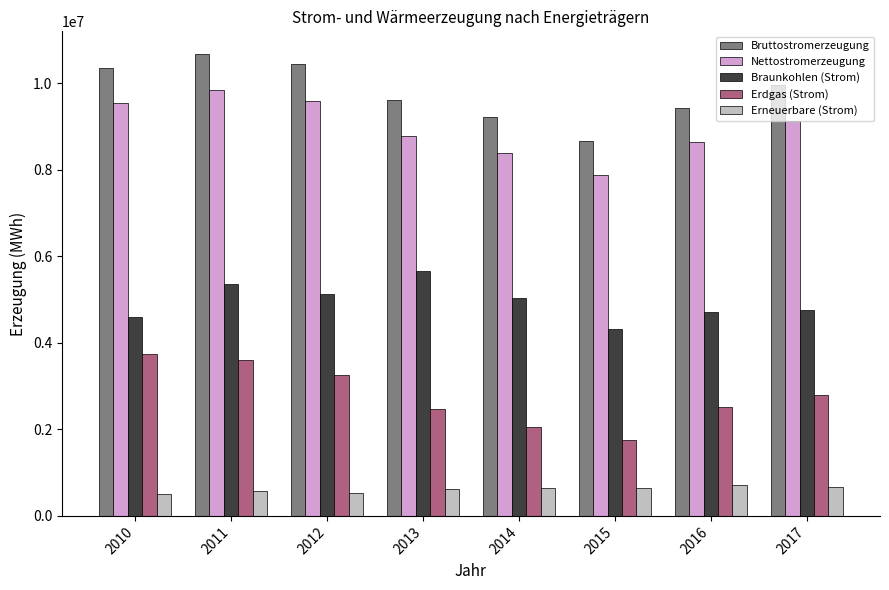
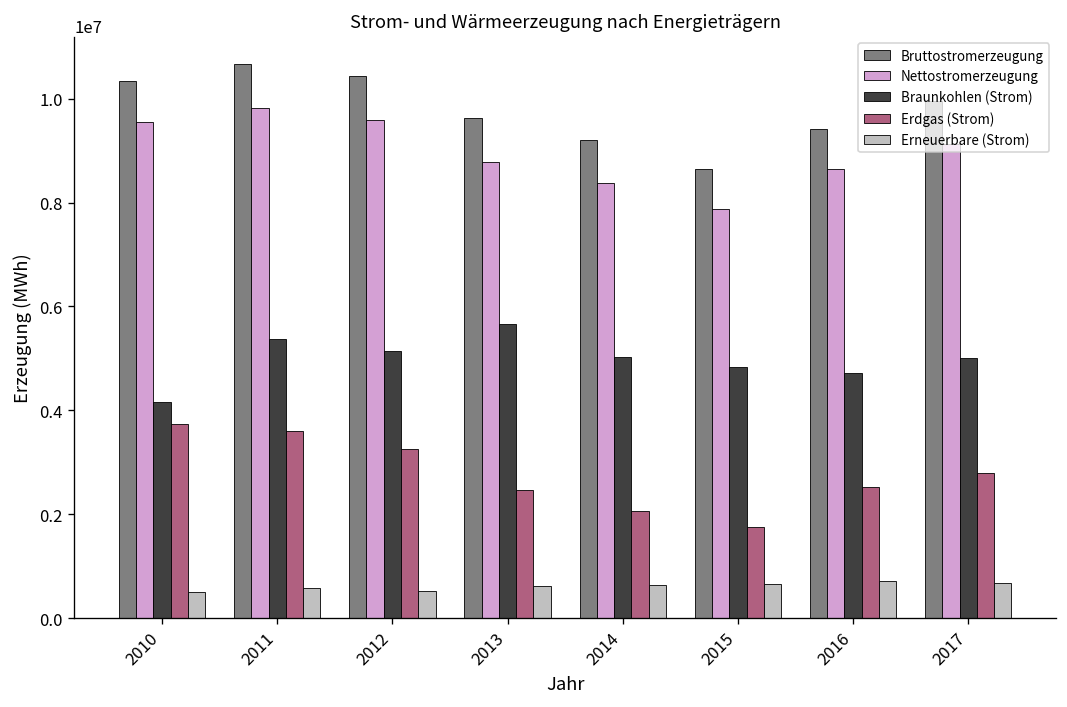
Braunkohlen (Strom), 2010: 4600000 -> 4200000
Braunkohlen (Strom), 2015: 4300000 -> 4800000
Braunkohlen (Strom), 2017: 4800000 -> 5000000
